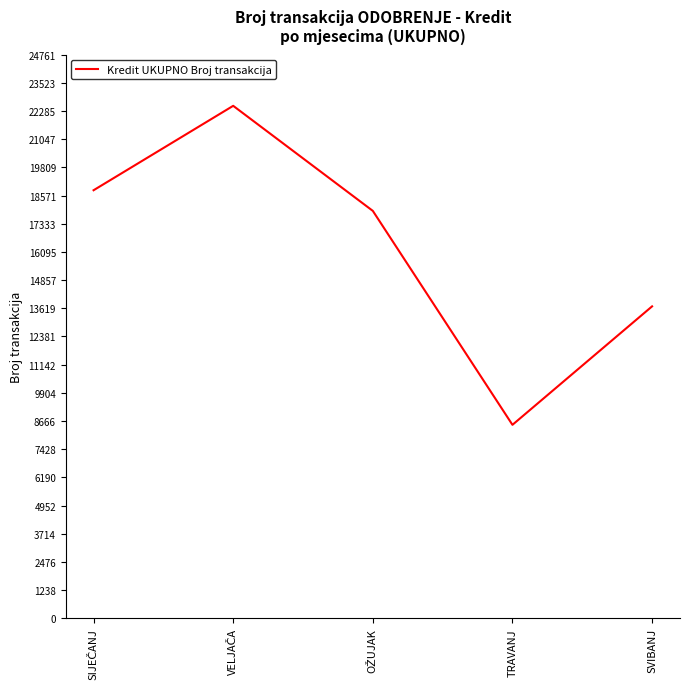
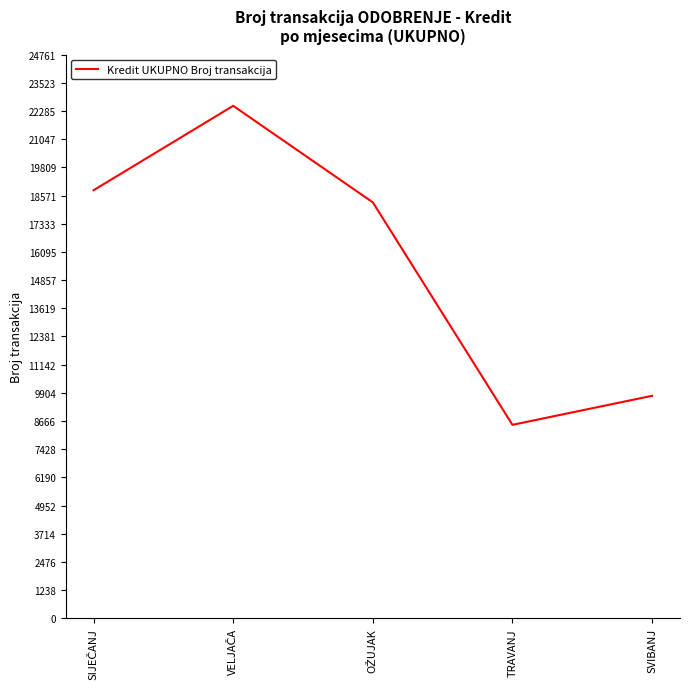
OŽUJAK: 17900 -> 18300
SVIBANJ: 13700 -> 9800
